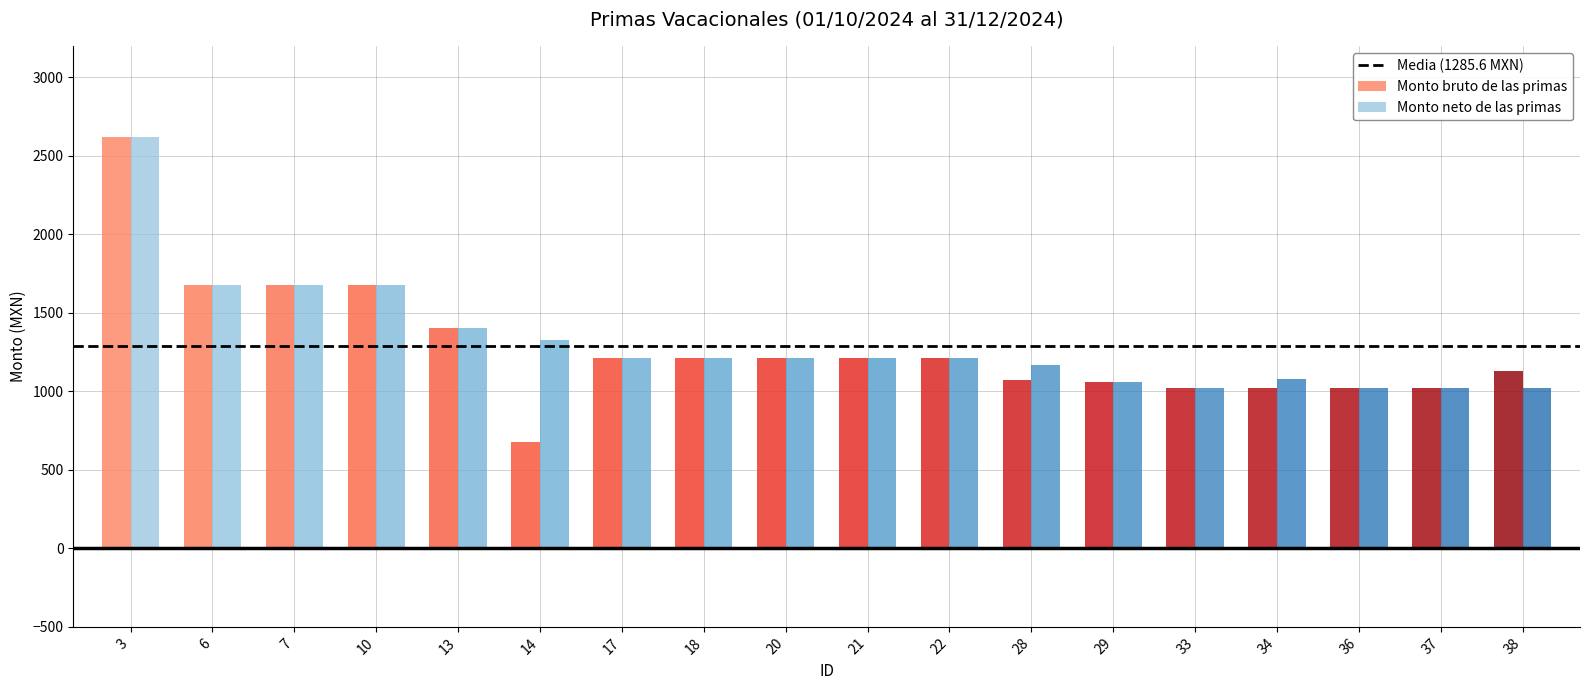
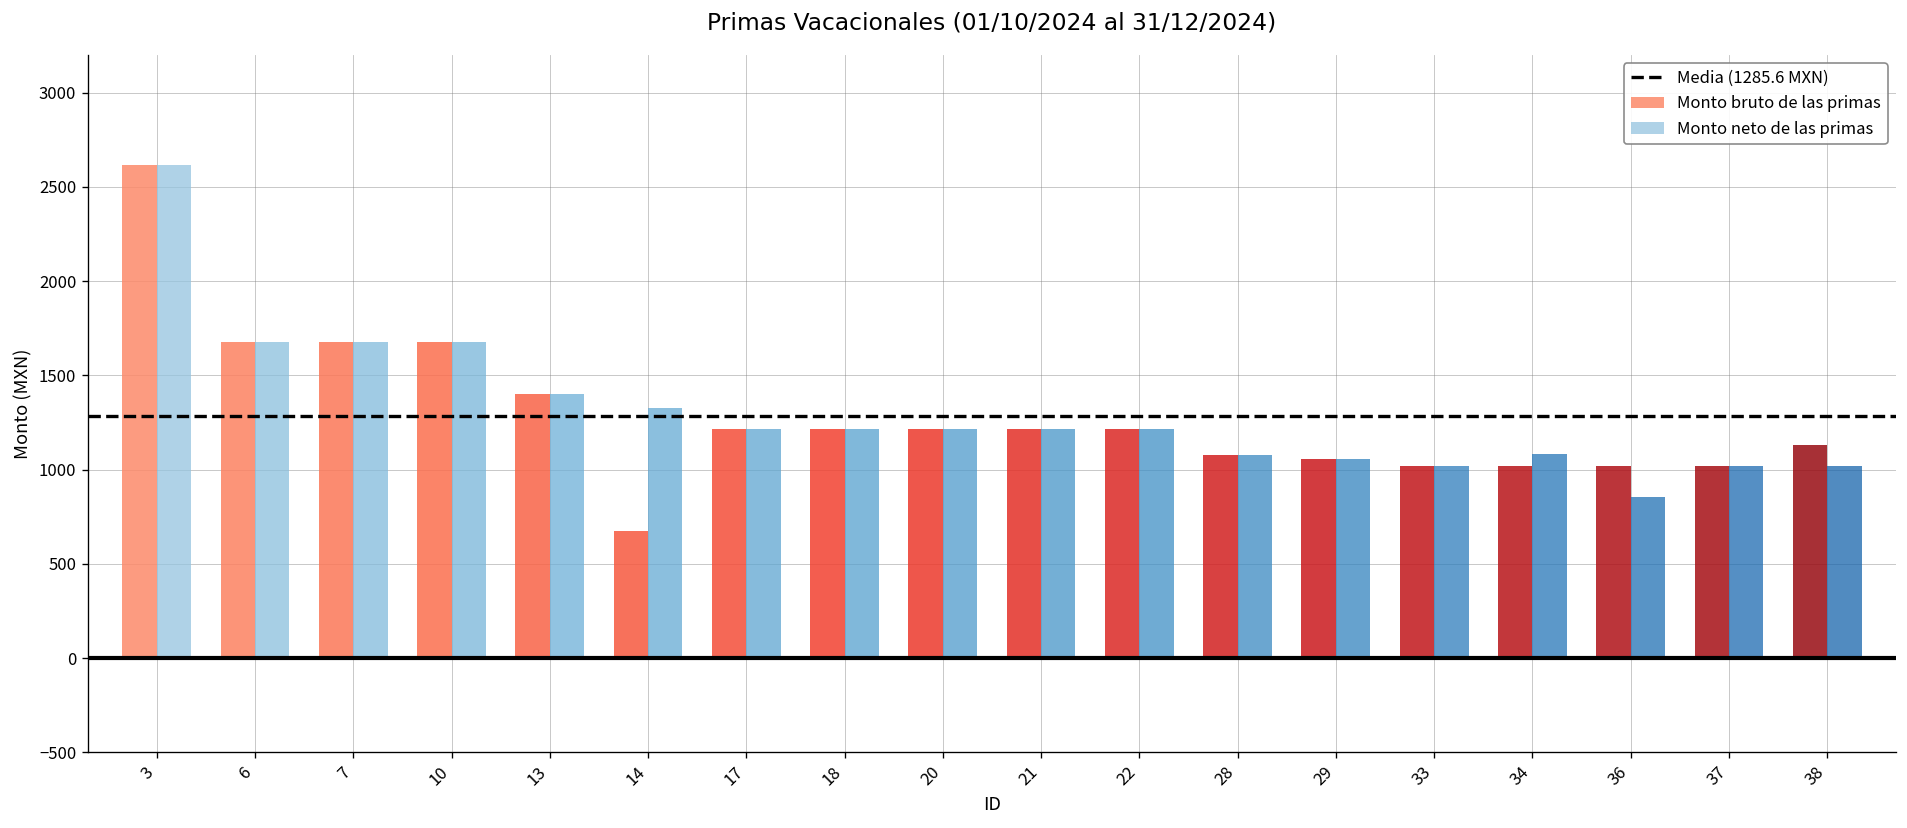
Monto neto de las primas, 28: 1170 -> 1080
Monto neto de las primas, 36: 1020 -> 850
